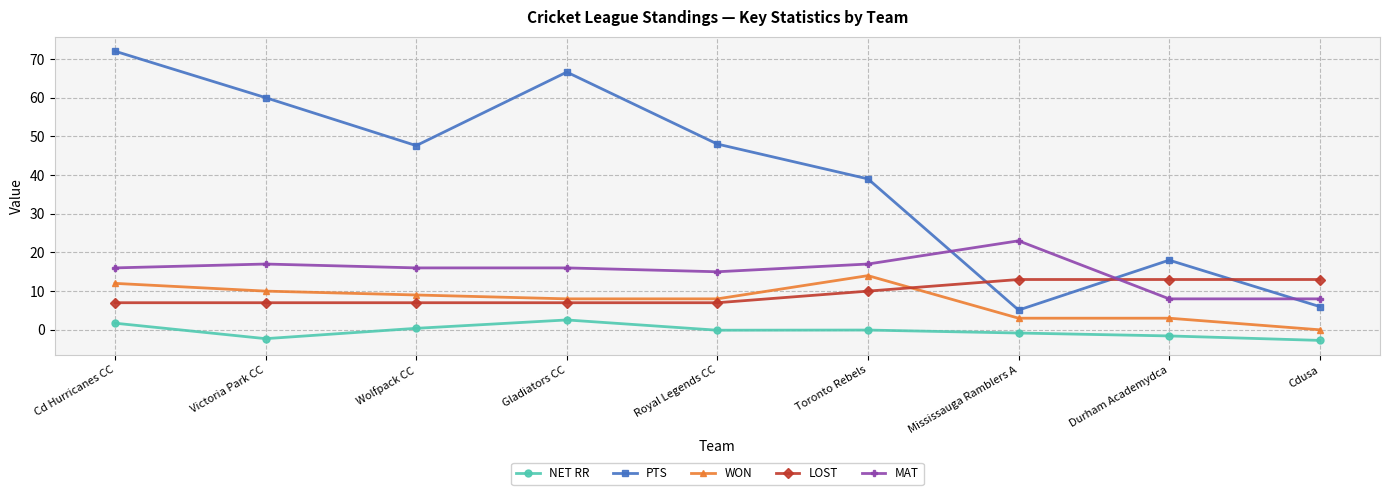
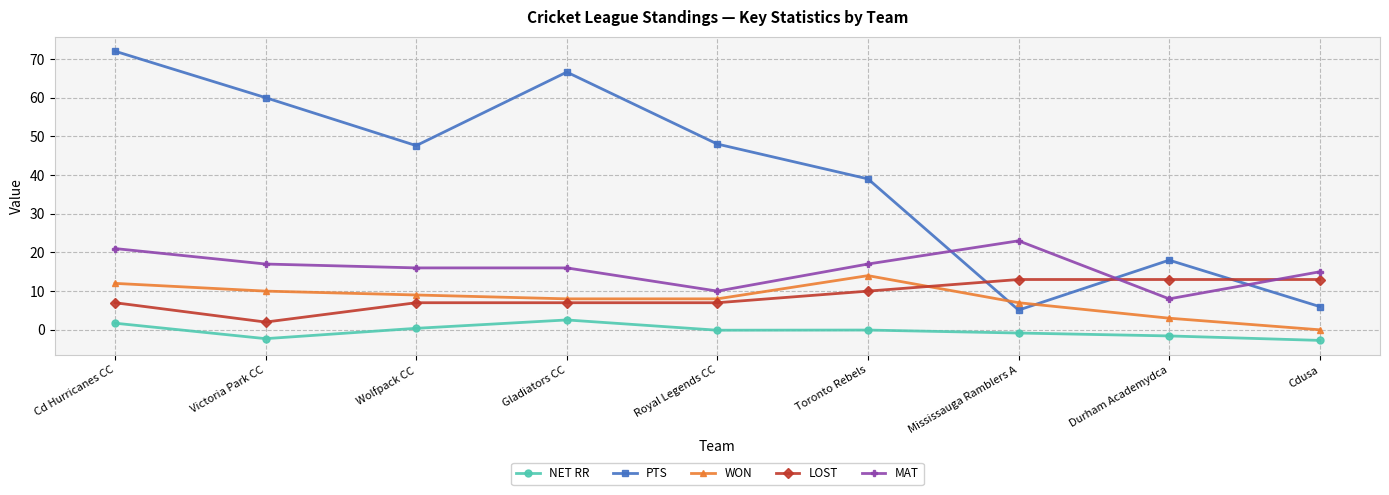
MAT, Cd Hurricanes CC: 16 -> 21
LOST, Victoria Park CC: 7 -> 2
MAT, Royal Legends CC: 15 -> 10
WON, Mississauga Ramblers A: 3 -> 7
MAT, Cdusa: 8 -> 15
